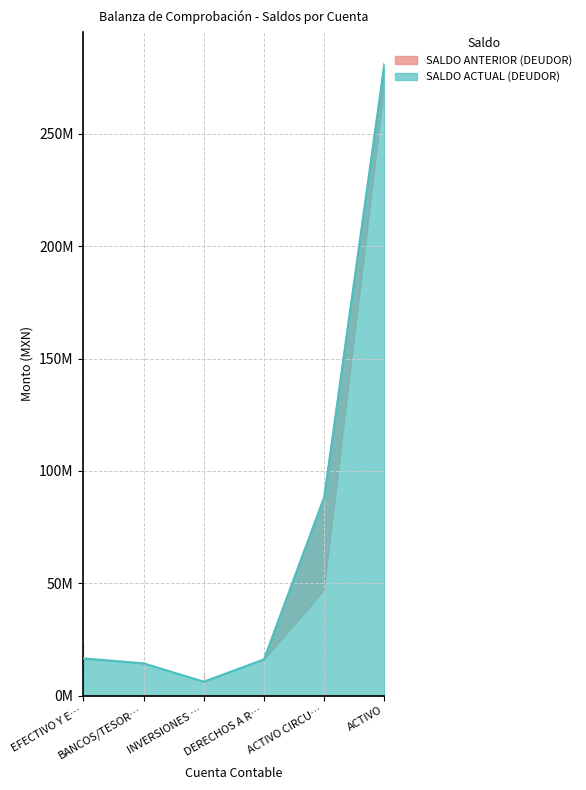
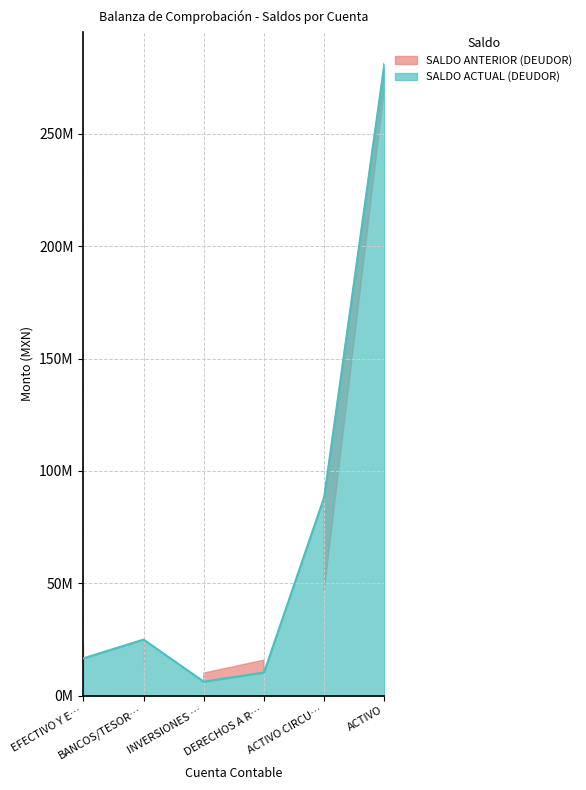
BANCOS/TESOR…: 14000000 -> 25000000
DERECHOS A R…: 16000000 -> 10000000
